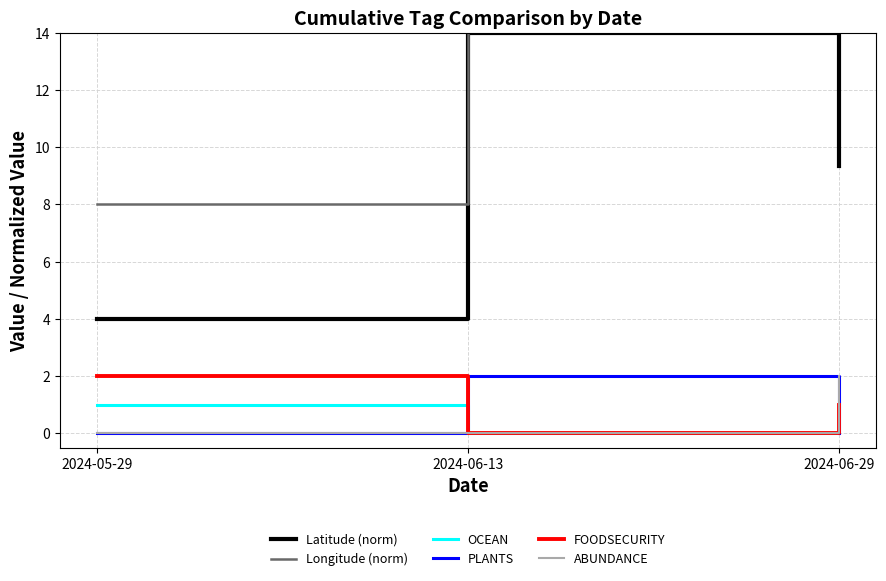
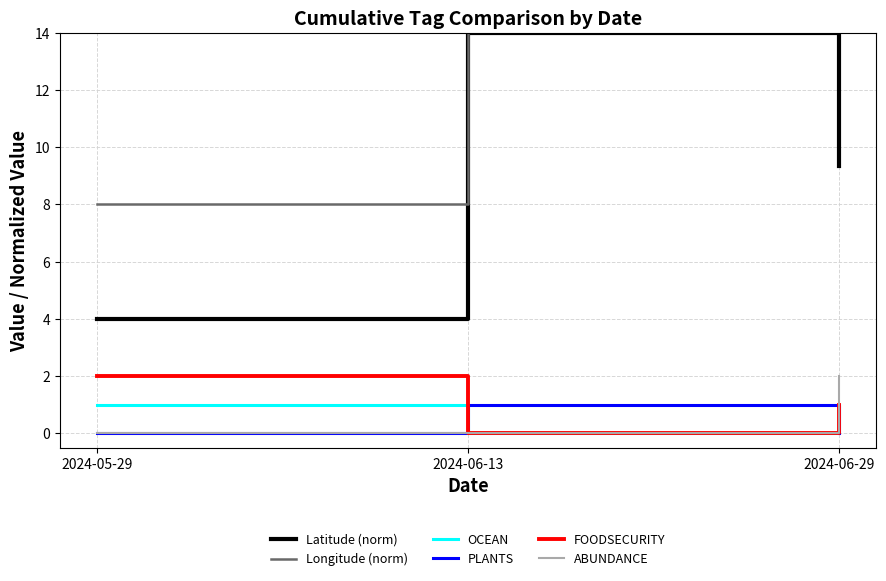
PLANTS, 2024-06-13: 2 -> 1
